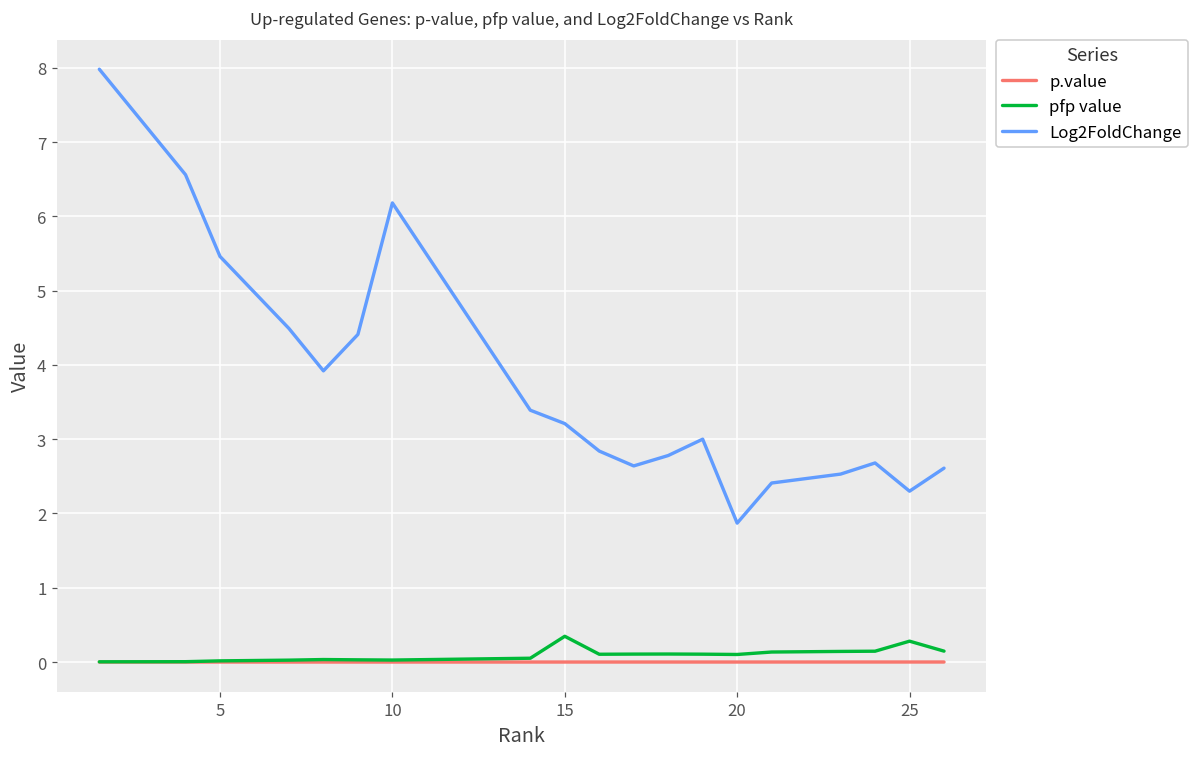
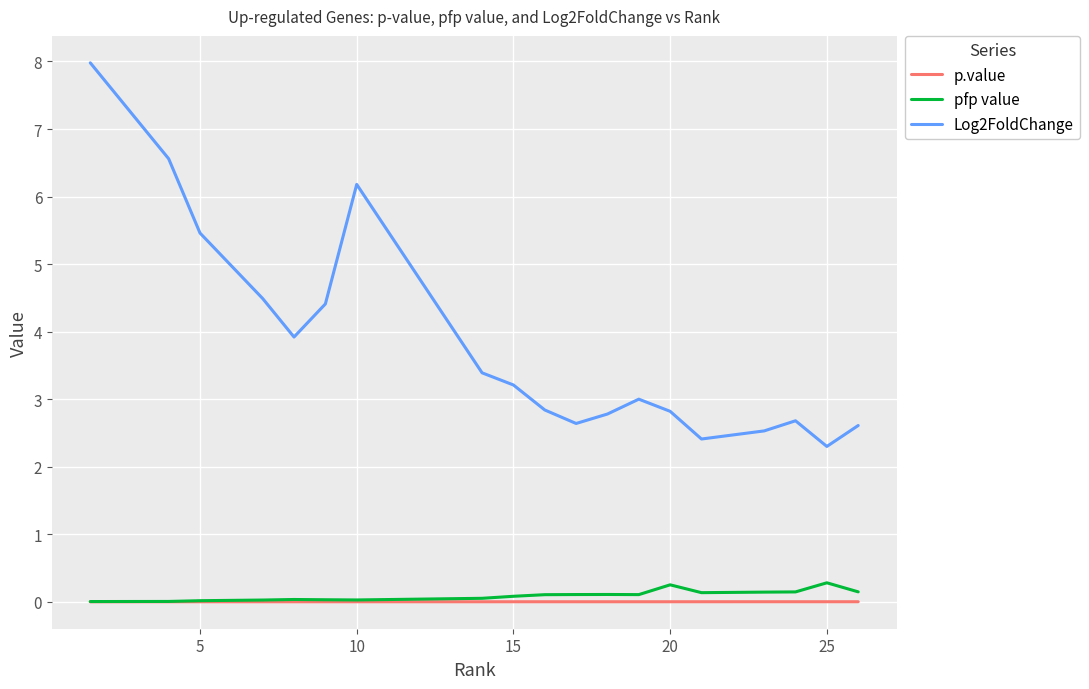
pfp value, 15: 0.3 -> 0.1
pfp value, 20: 0.1 -> 0.3
Log2FoldChange, 20: 1.9 -> 2.8
